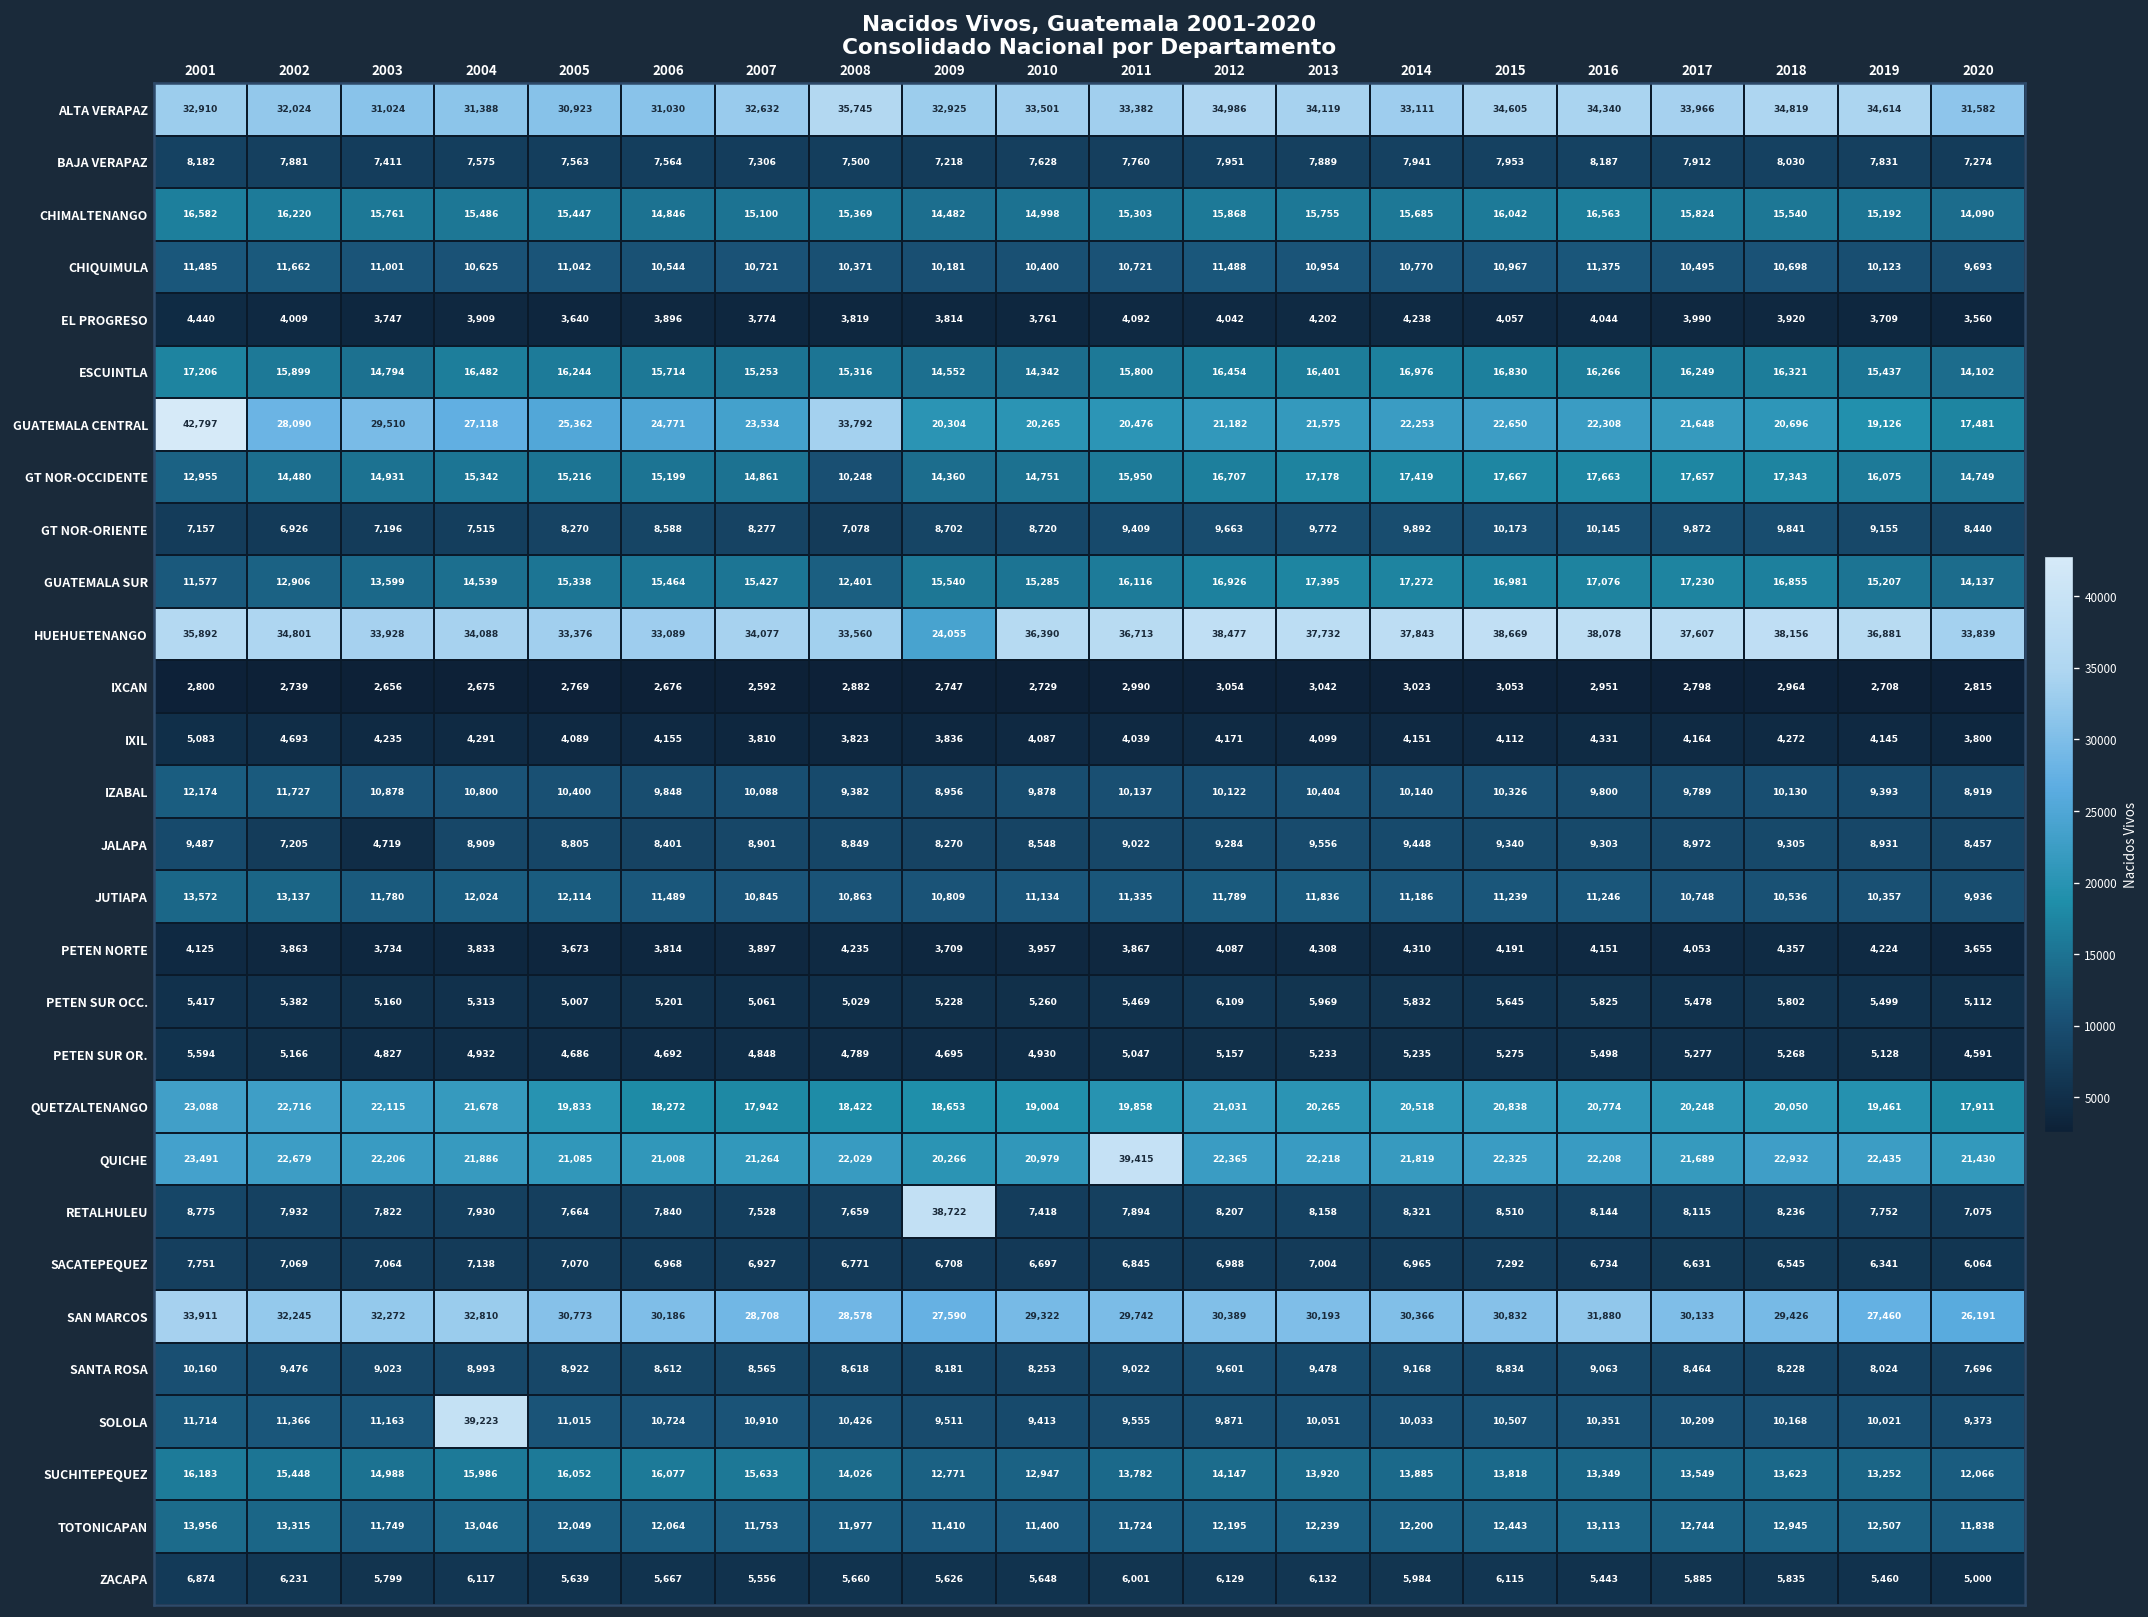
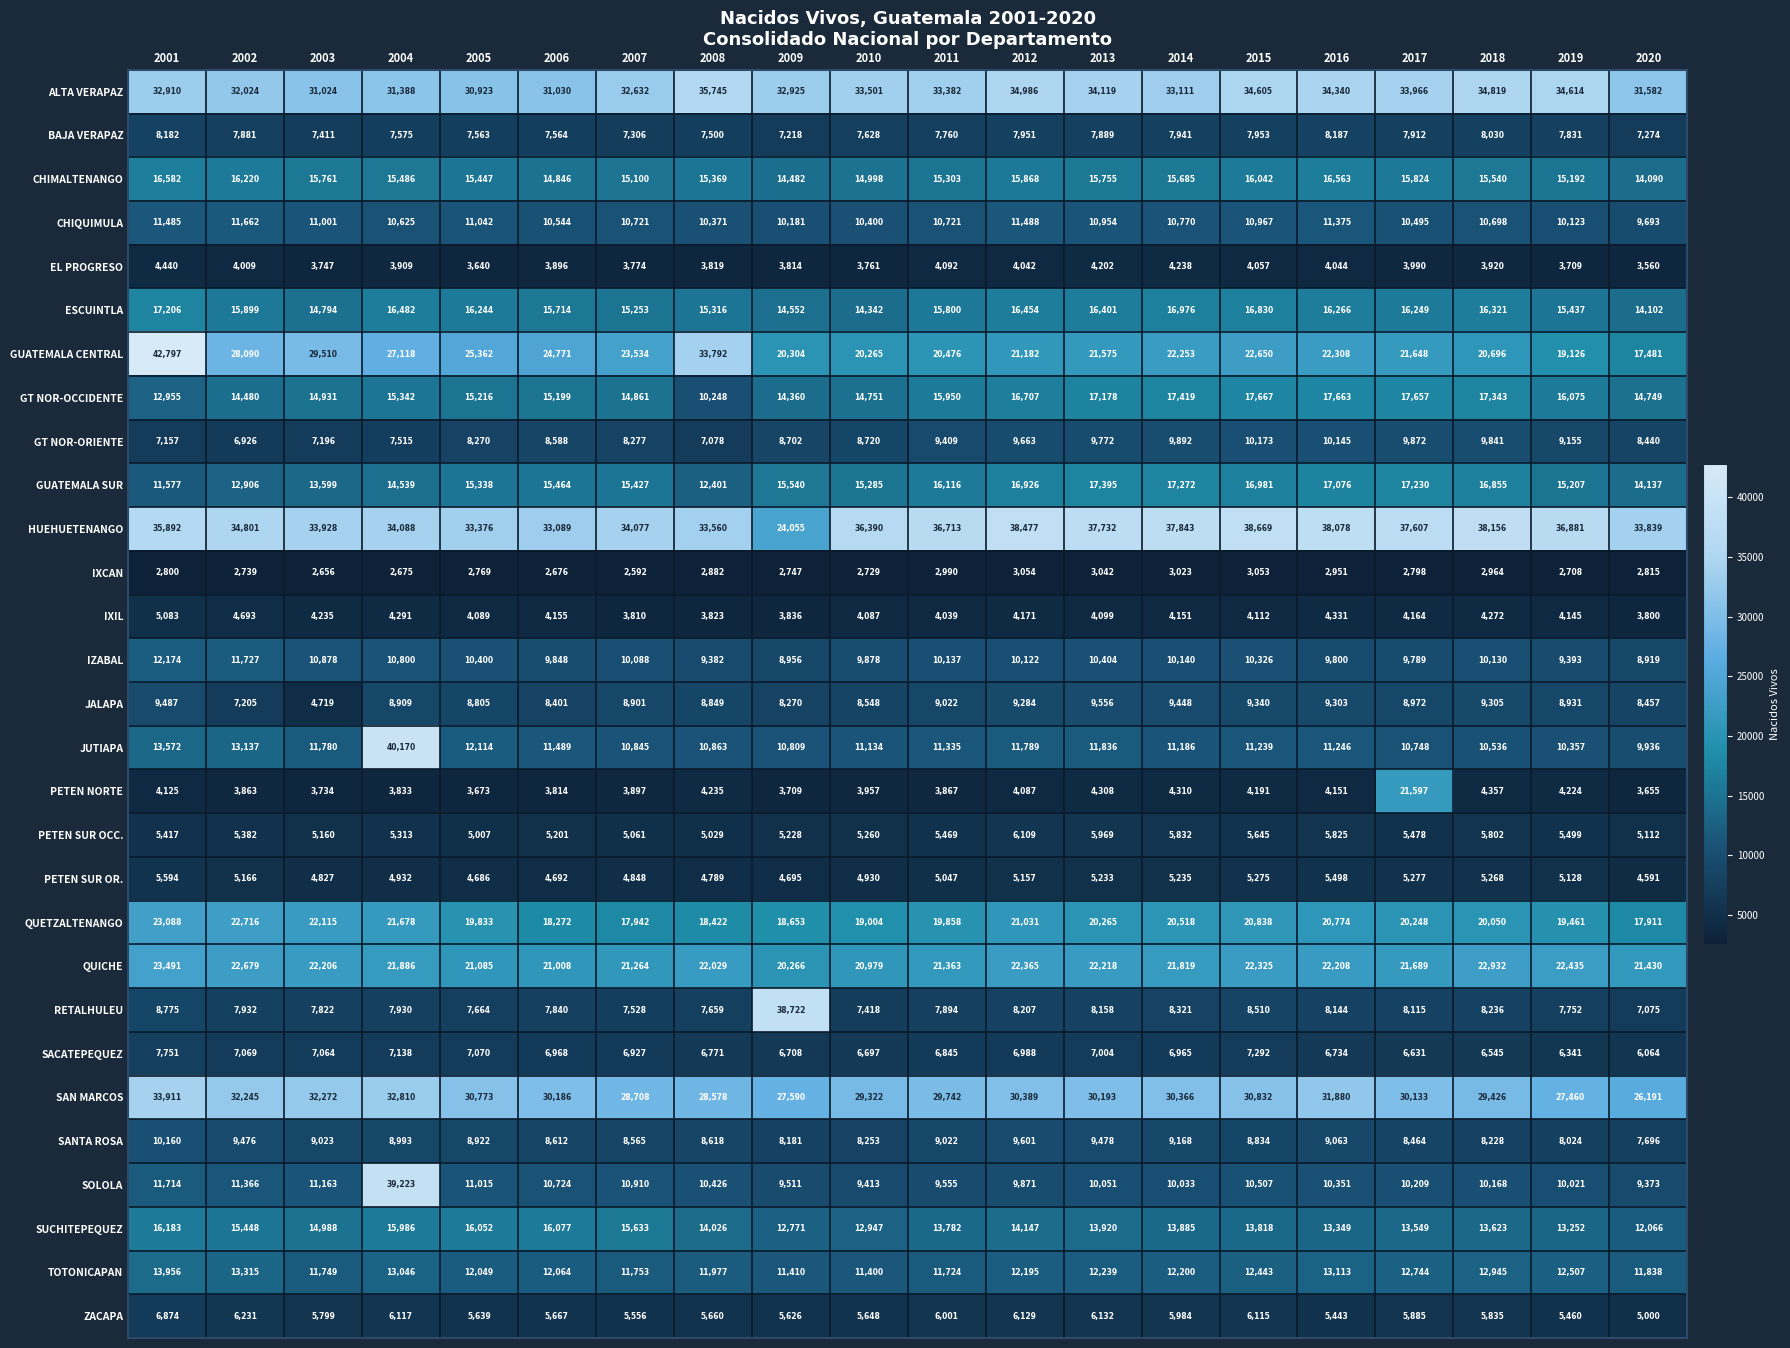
JUTIAPA, 2004: 12,024 -> 40,170
PETEN NORTE, 2017: 4,053 -> 21,597
QUICHE, 2011: 39,415 -> 21,363
